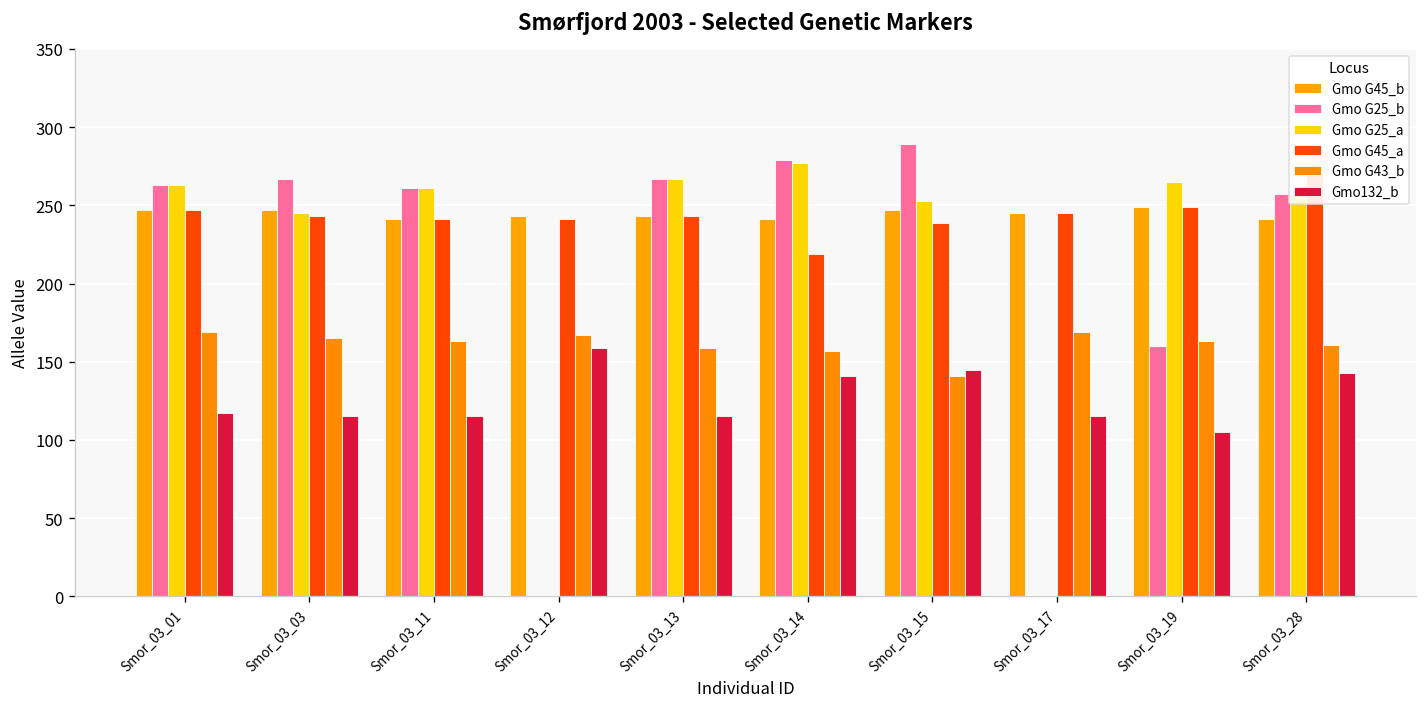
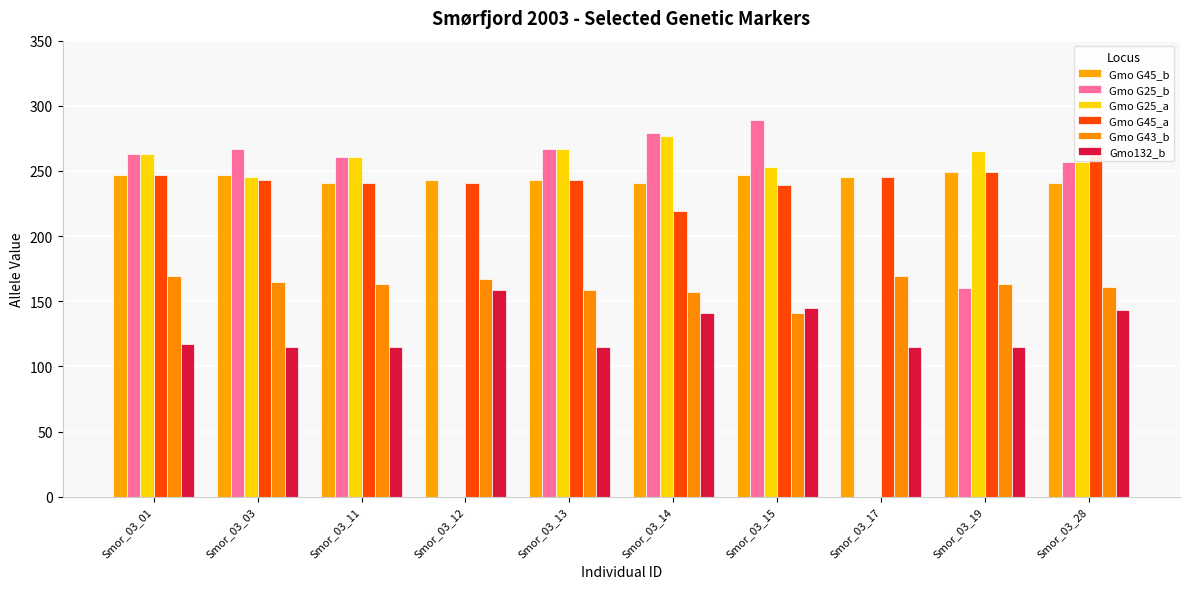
Gmo132_b, Smor_03_19: 105 -> 115
